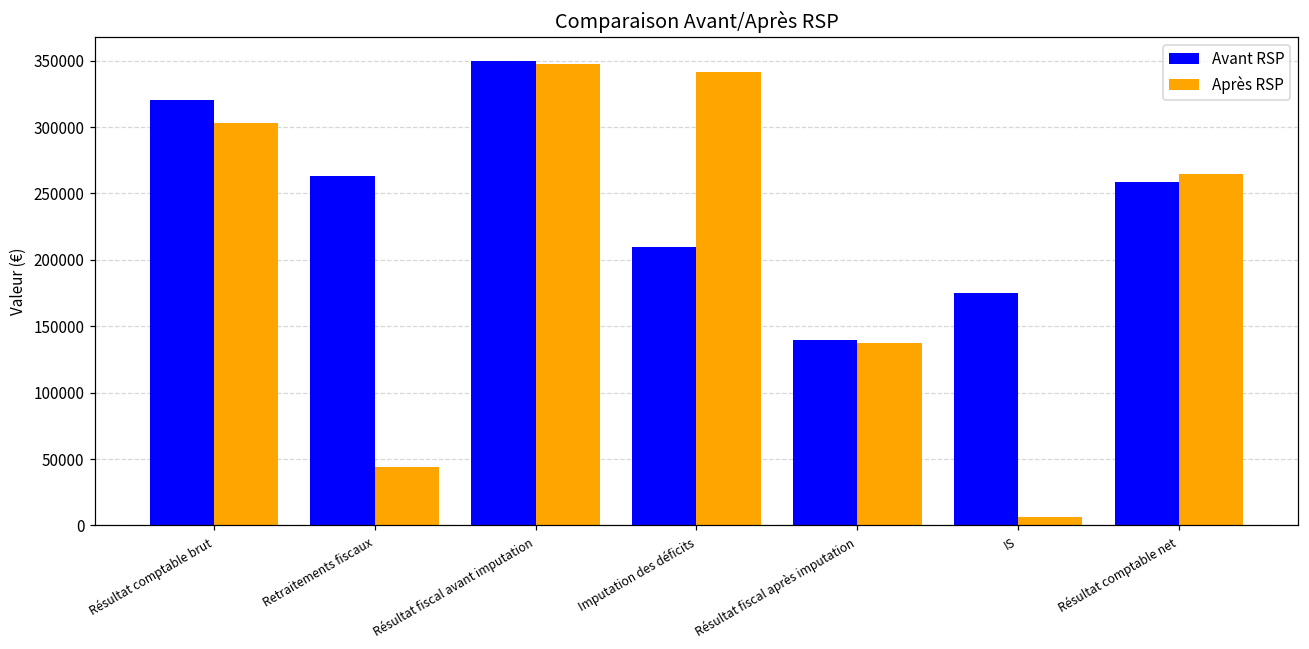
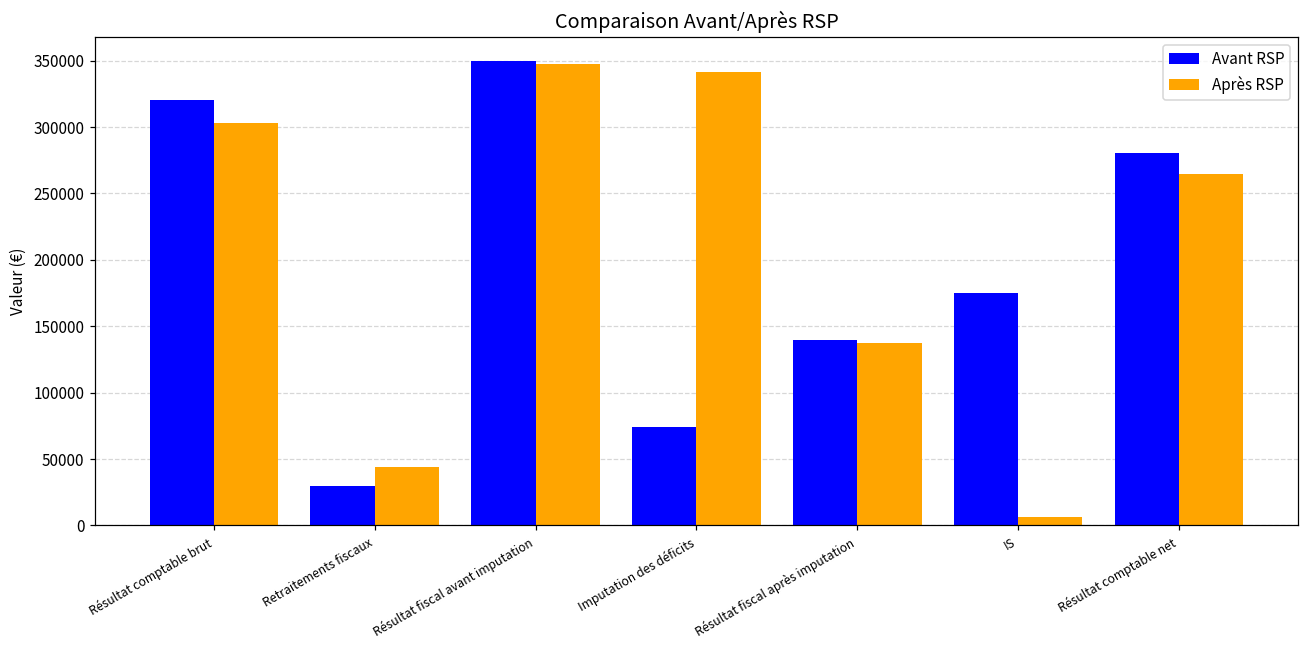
Avant RSP, Retraitements fiscaux: 263000 -> 30000
Avant RSP, Imputation des déficits: 210000 -> 74000
Avant RSP, Résultat comptable net: 259000 -> 281000
